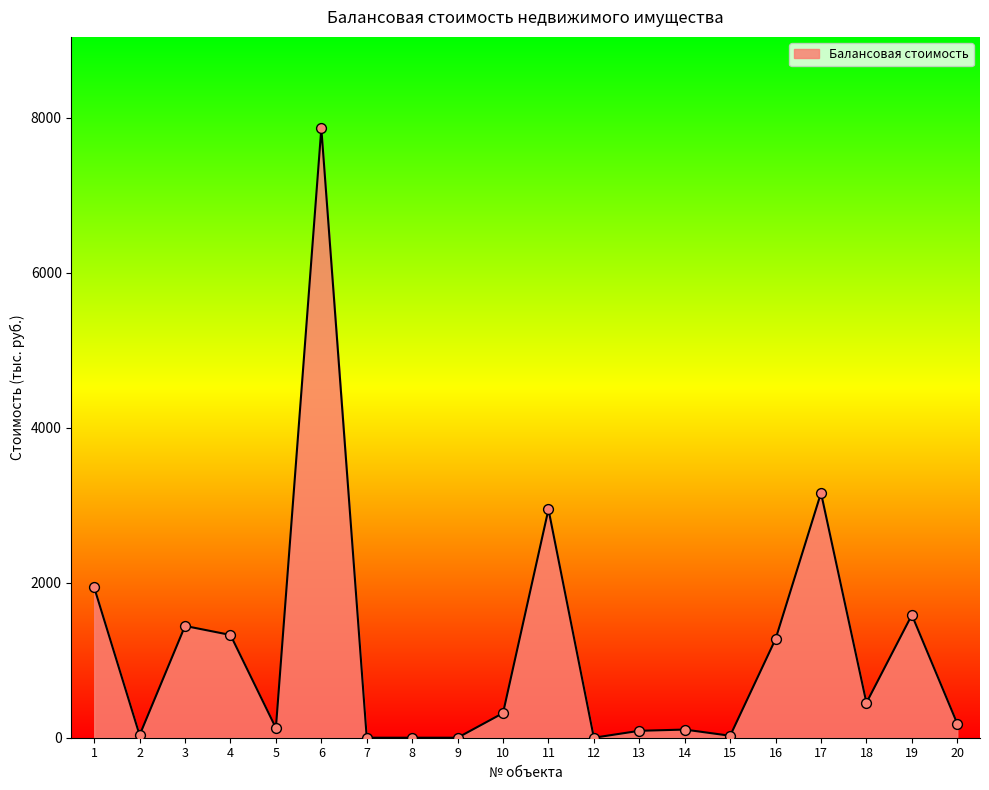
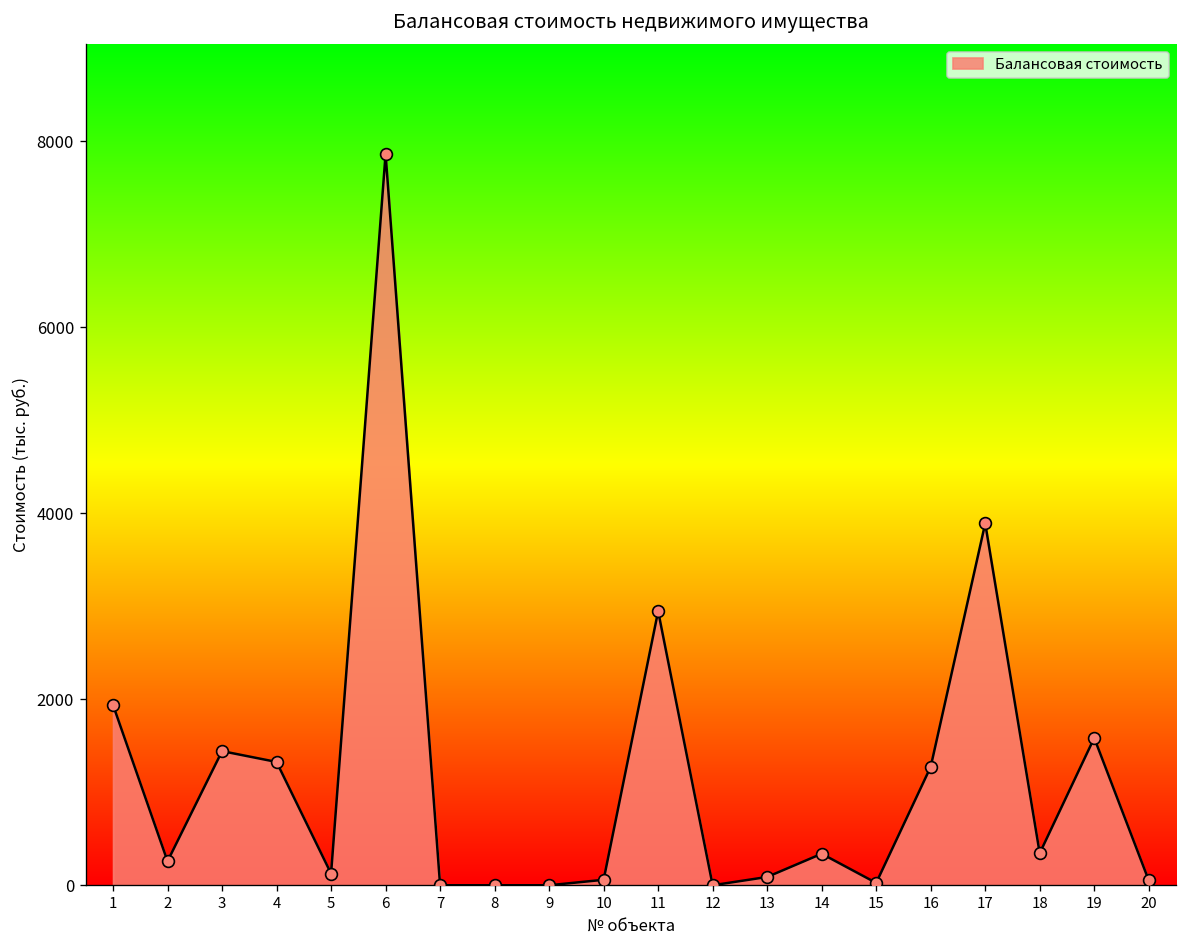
2: 0 -> 300
10: 300 -> 100
14: 100 -> 300
17: 3200 -> 3900
18: 500 -> 300
20: 200 -> 100
